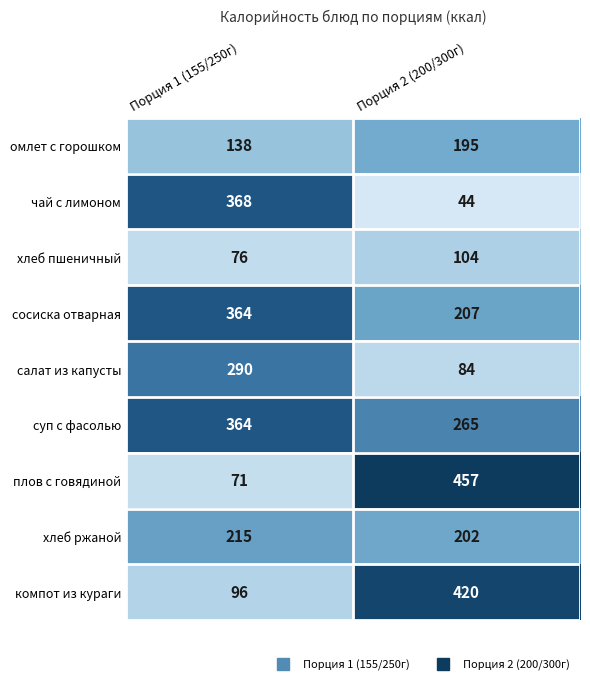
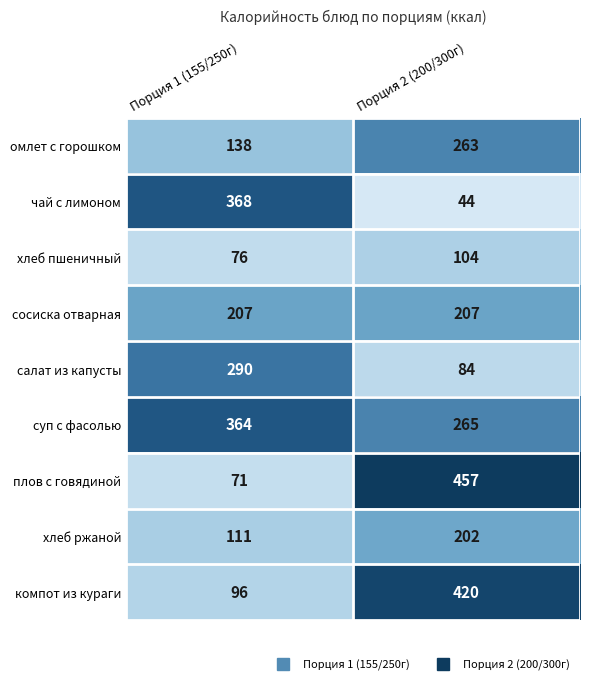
омлет с горошком, Порция 2 (200/300г): 195 -> 263
сосиска отварная, Порция 1 (155/250г): 364 -> 207
хлеб ржаной, Порция 1 (155/250г): 215 -> 111
